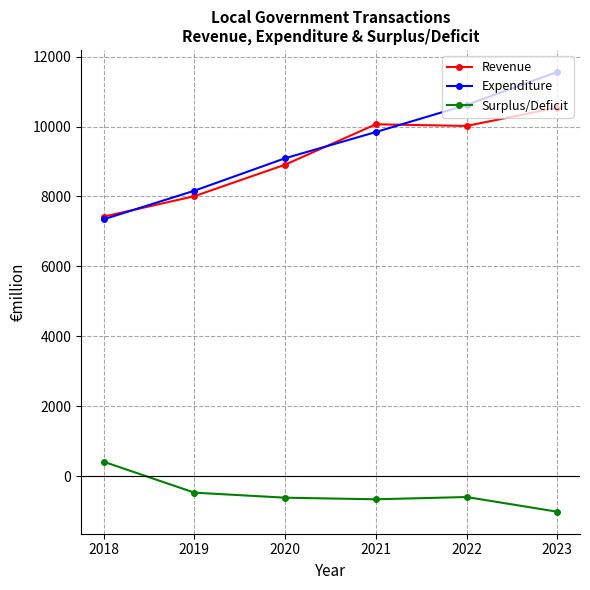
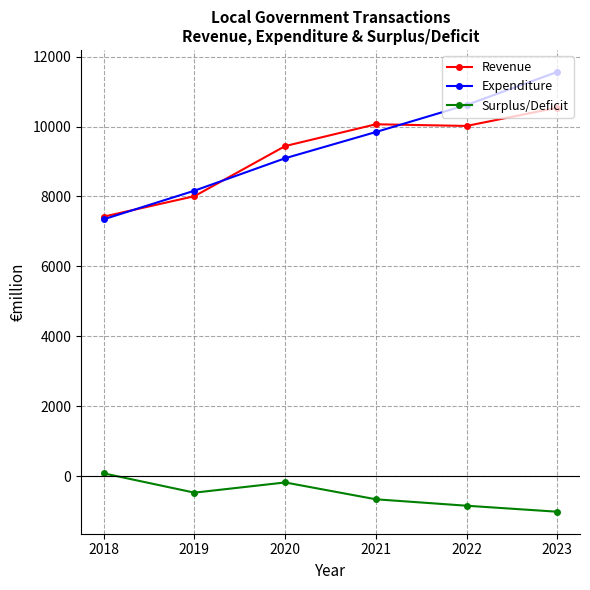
Surplus/Deficit, 2018: 400 -> 100
Revenue, 2020: 8900 -> 9400
Surplus/Deficit, 2020: -600 -> -200
Surplus/Deficit, 2022: -600 -> -900
